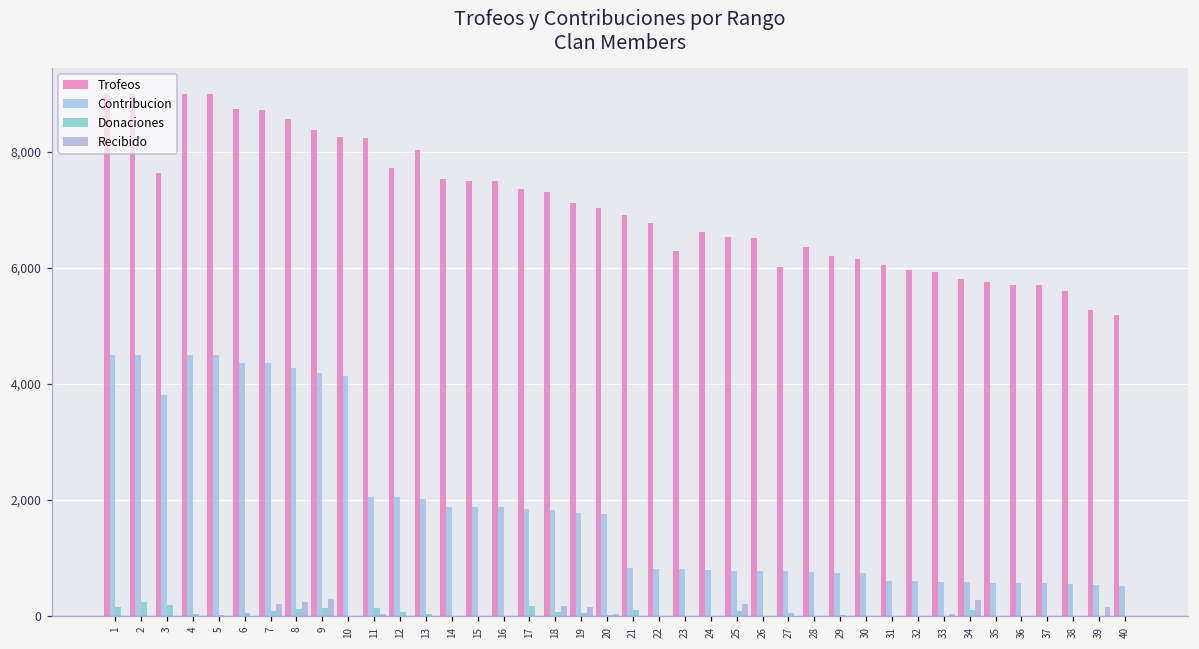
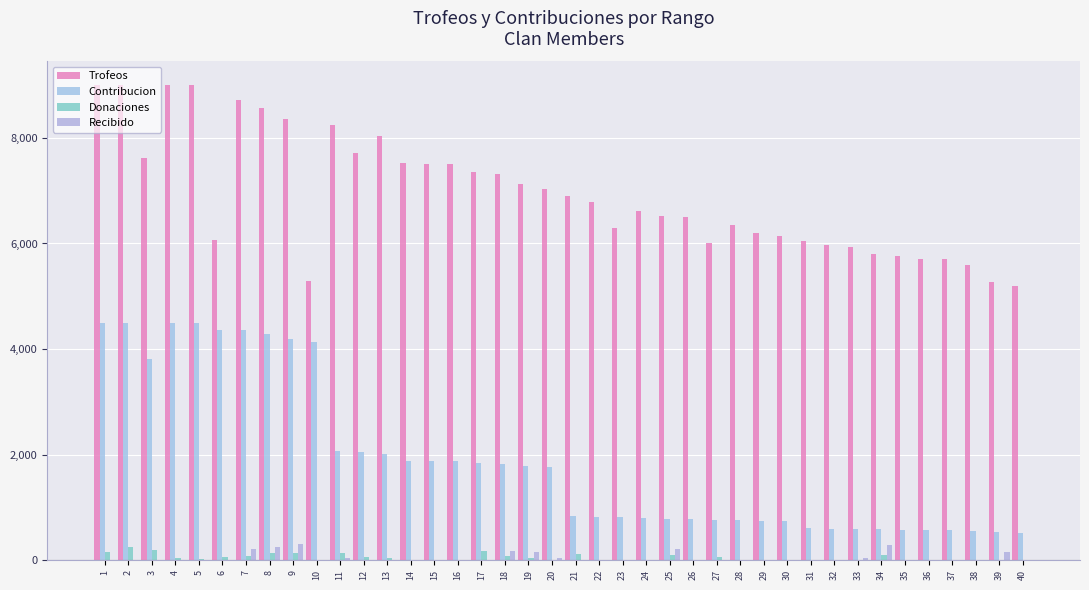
Trofeos, 6: 8,700 -> 6,100
Trofeos, 10: 8,300 -> 5,300
